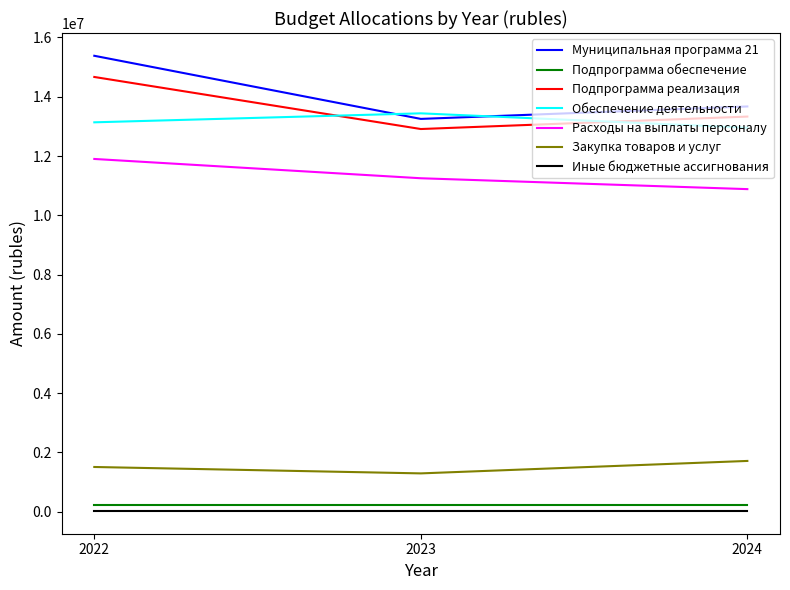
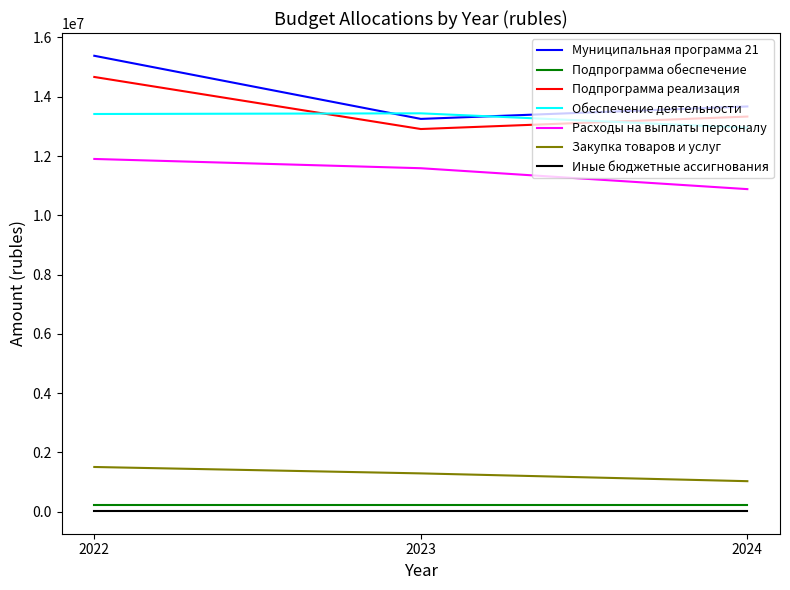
Обеспечение деятельности, 2022: 13100000 -> 13400000
Расходы на выплаты персоналу, 2023: 11300000 -> 11600000
Закупка товаров и услуг, 2024: 1700000 -> 1000000
